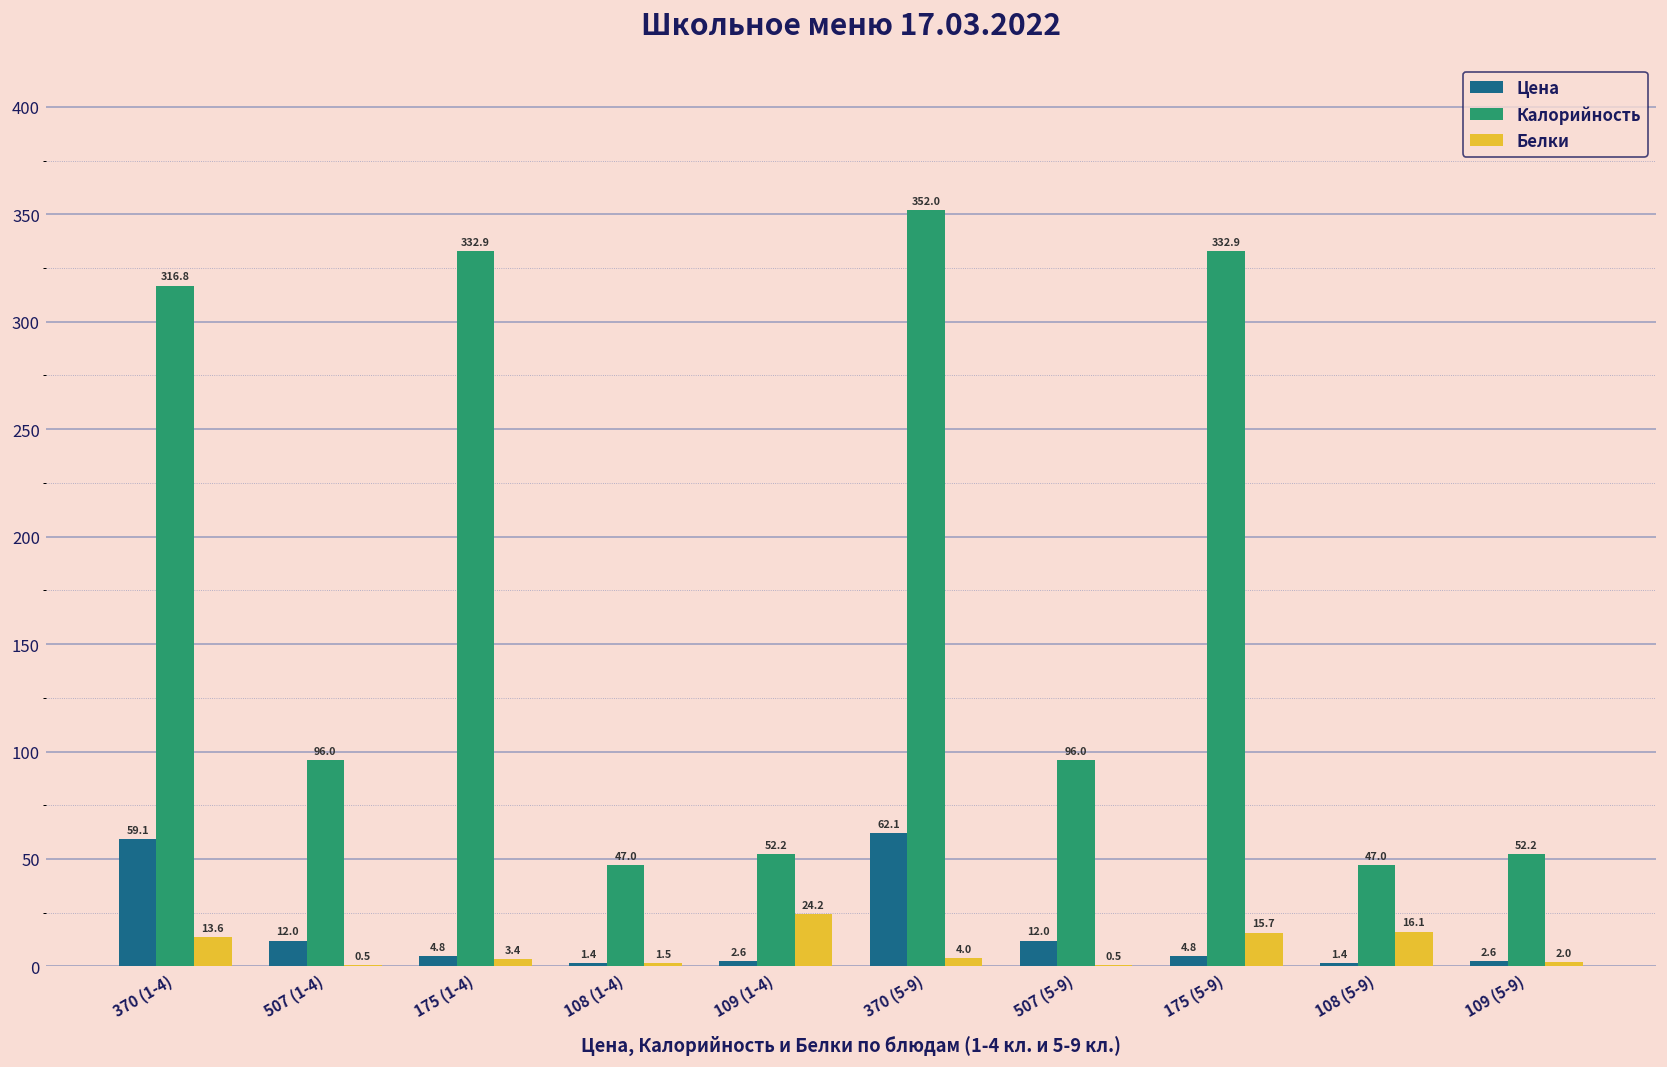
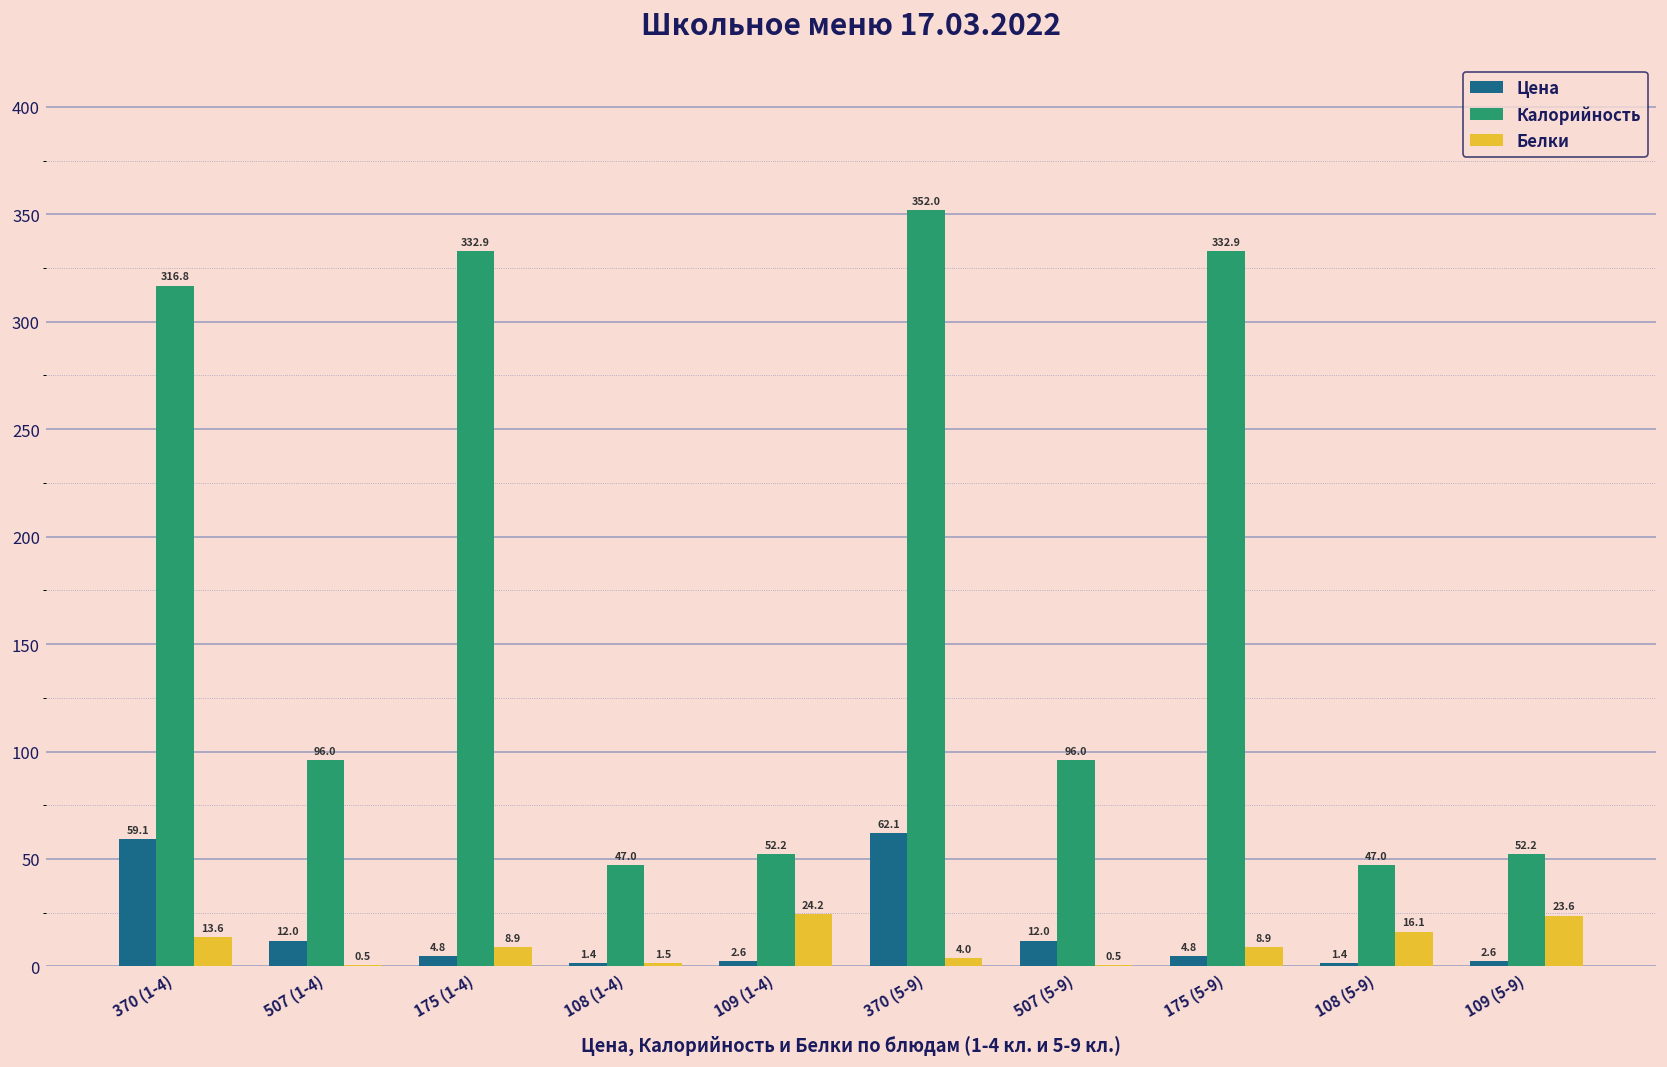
Белки, 175 (1-4): 3.4 -> 8.9
Белки, 175 (5-9): 15.7 -> 8.9
Белки, 109 (5-9): 2.0 -> 23.6
